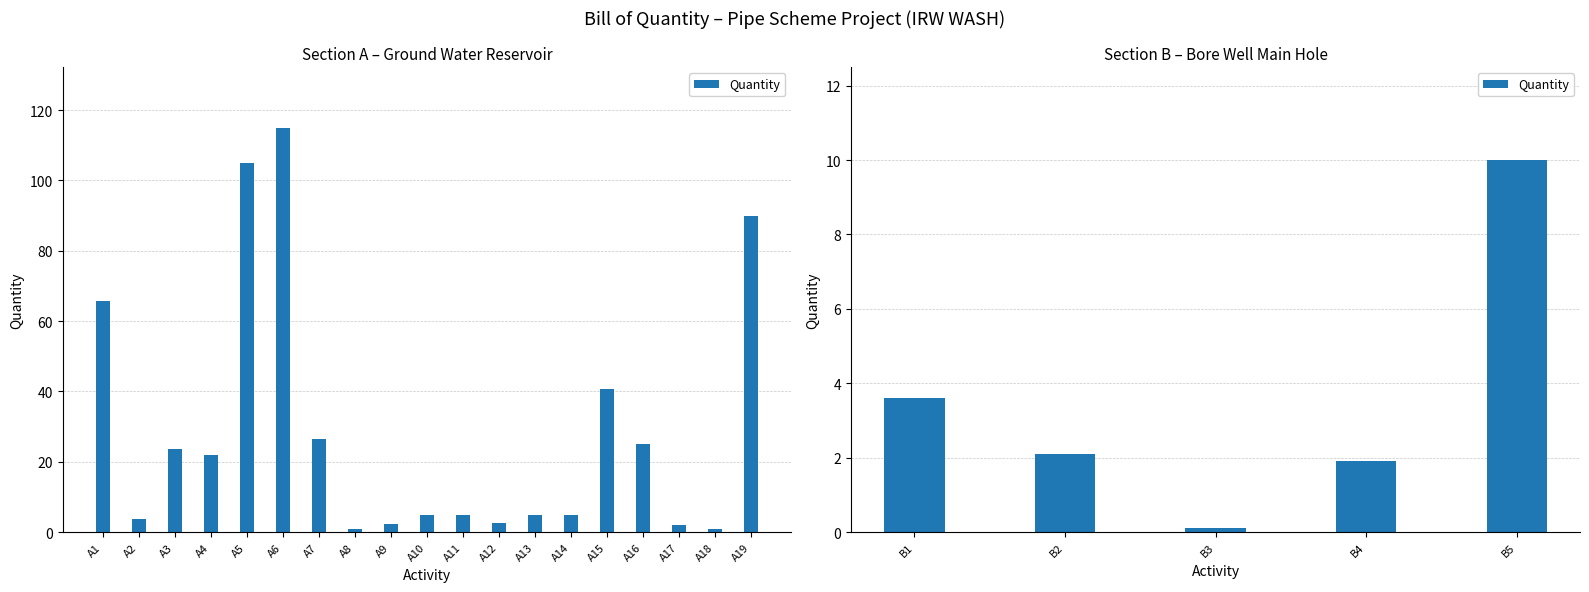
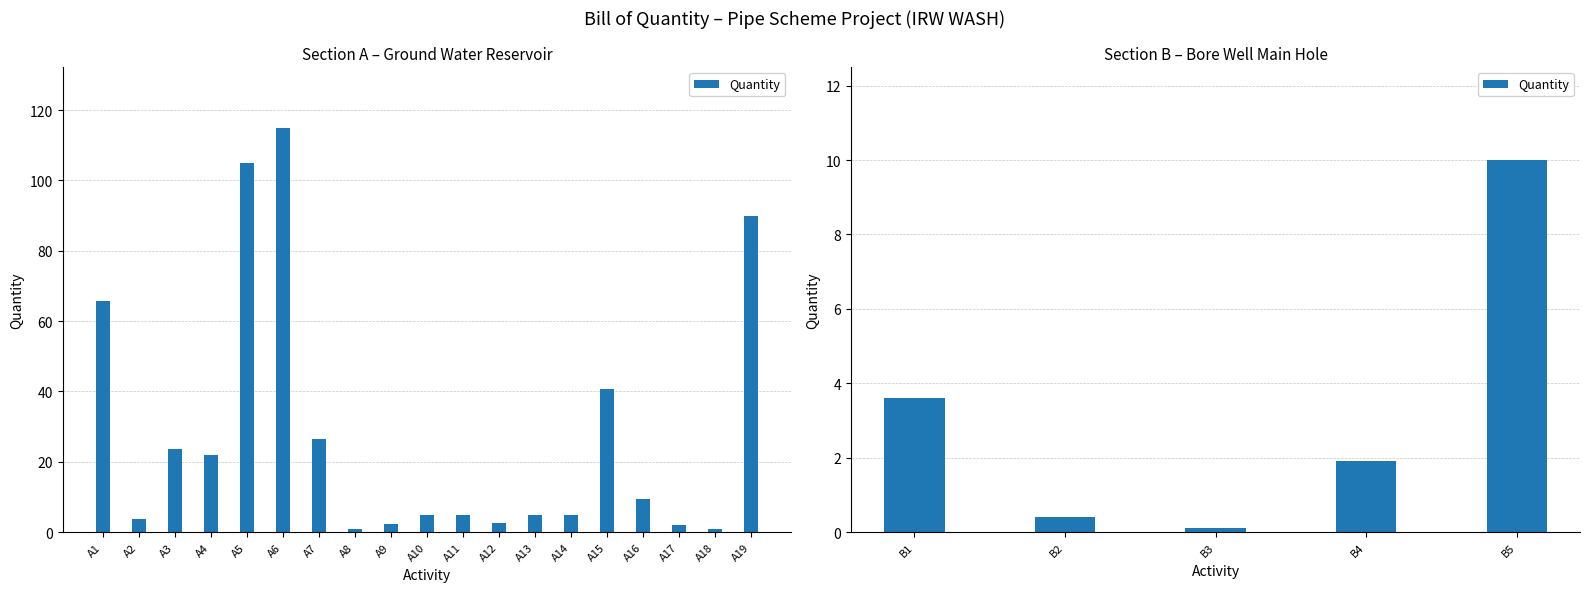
Section A – Ground Water Reservoir, A16: 25 -> 10
Section B – Bore Well Main Hole, B2: 2.1 -> 0.4
